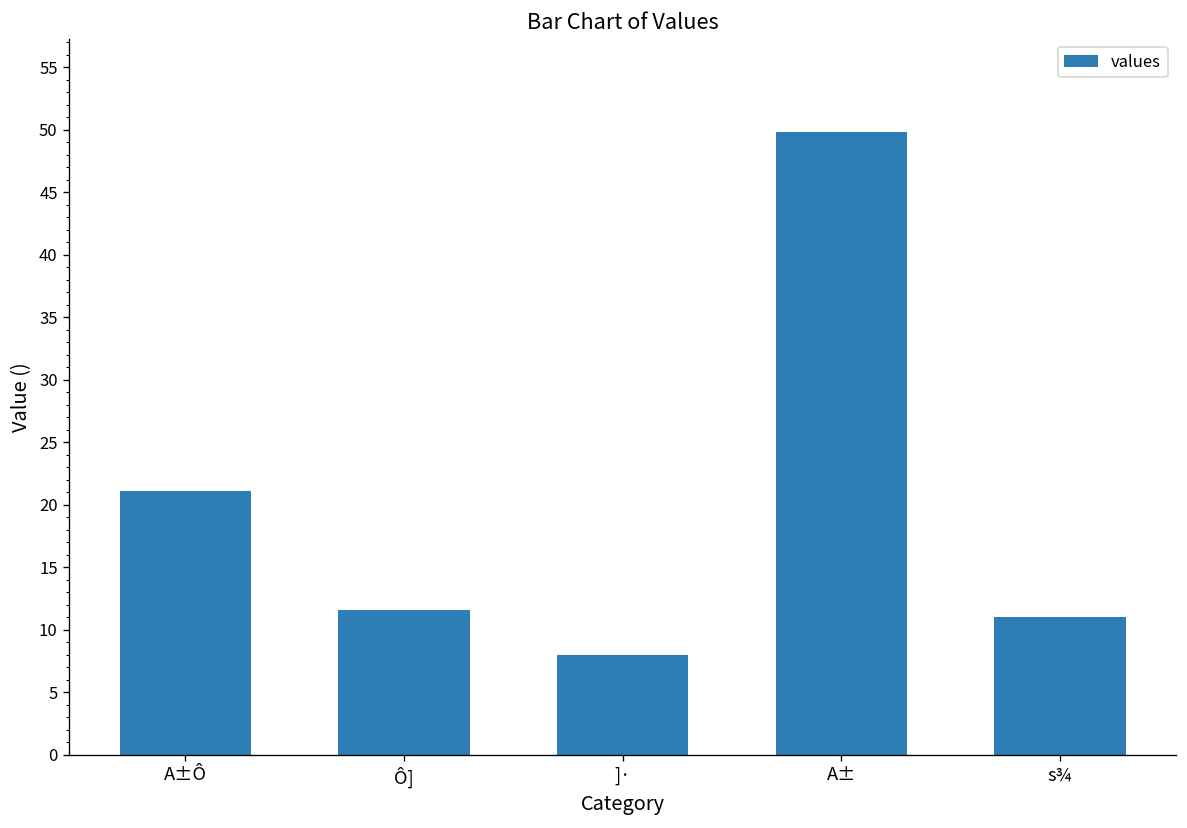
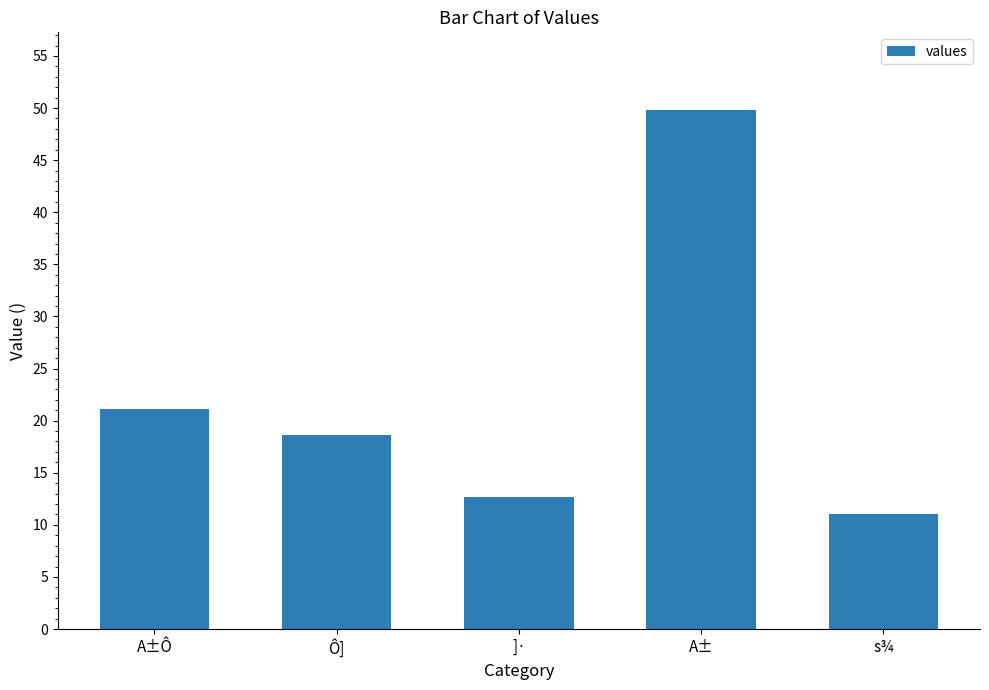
Ô]: 11.6 -> 18.6
]·: 8.0 -> 12.7
